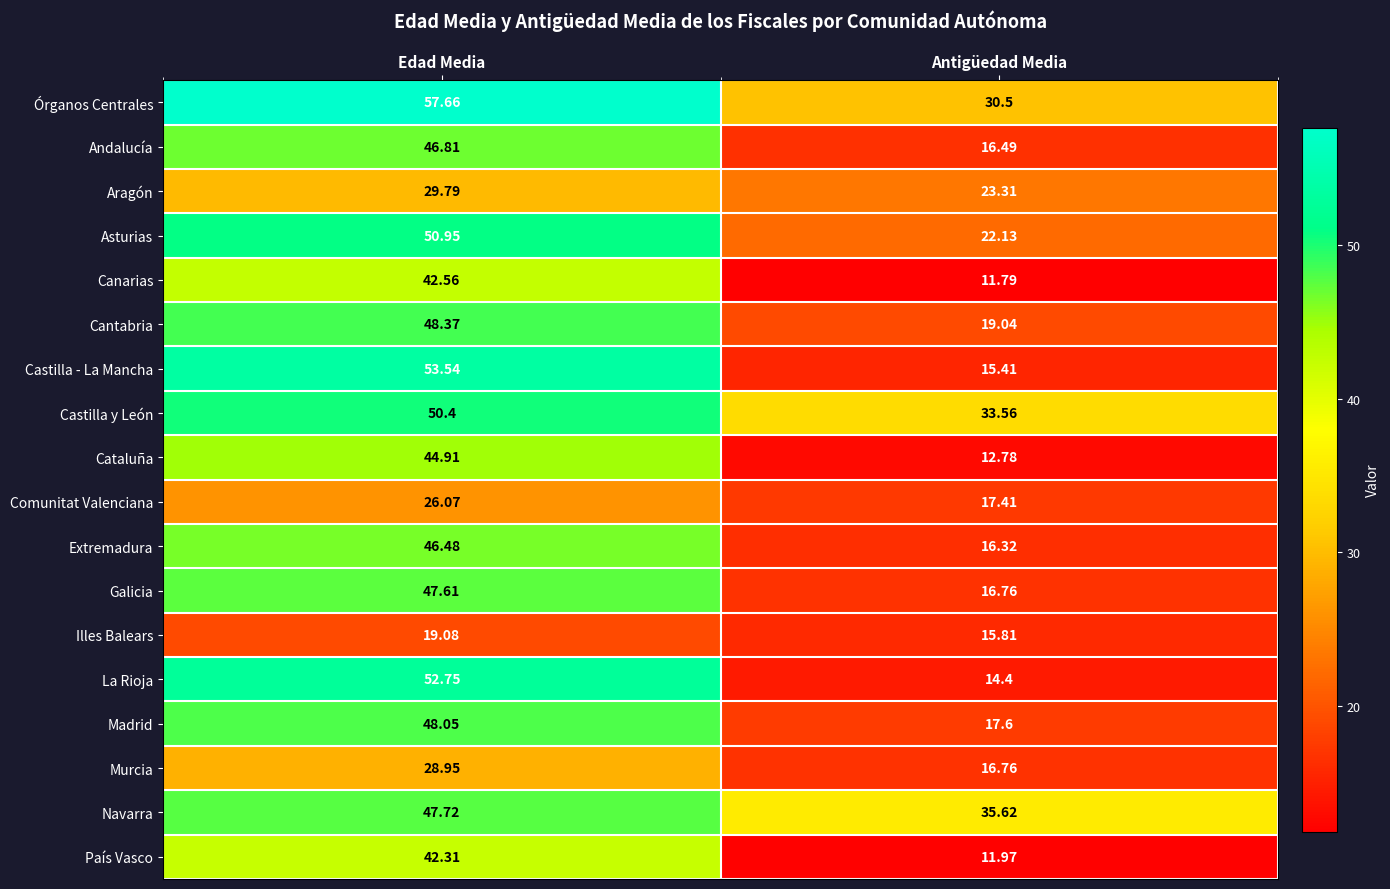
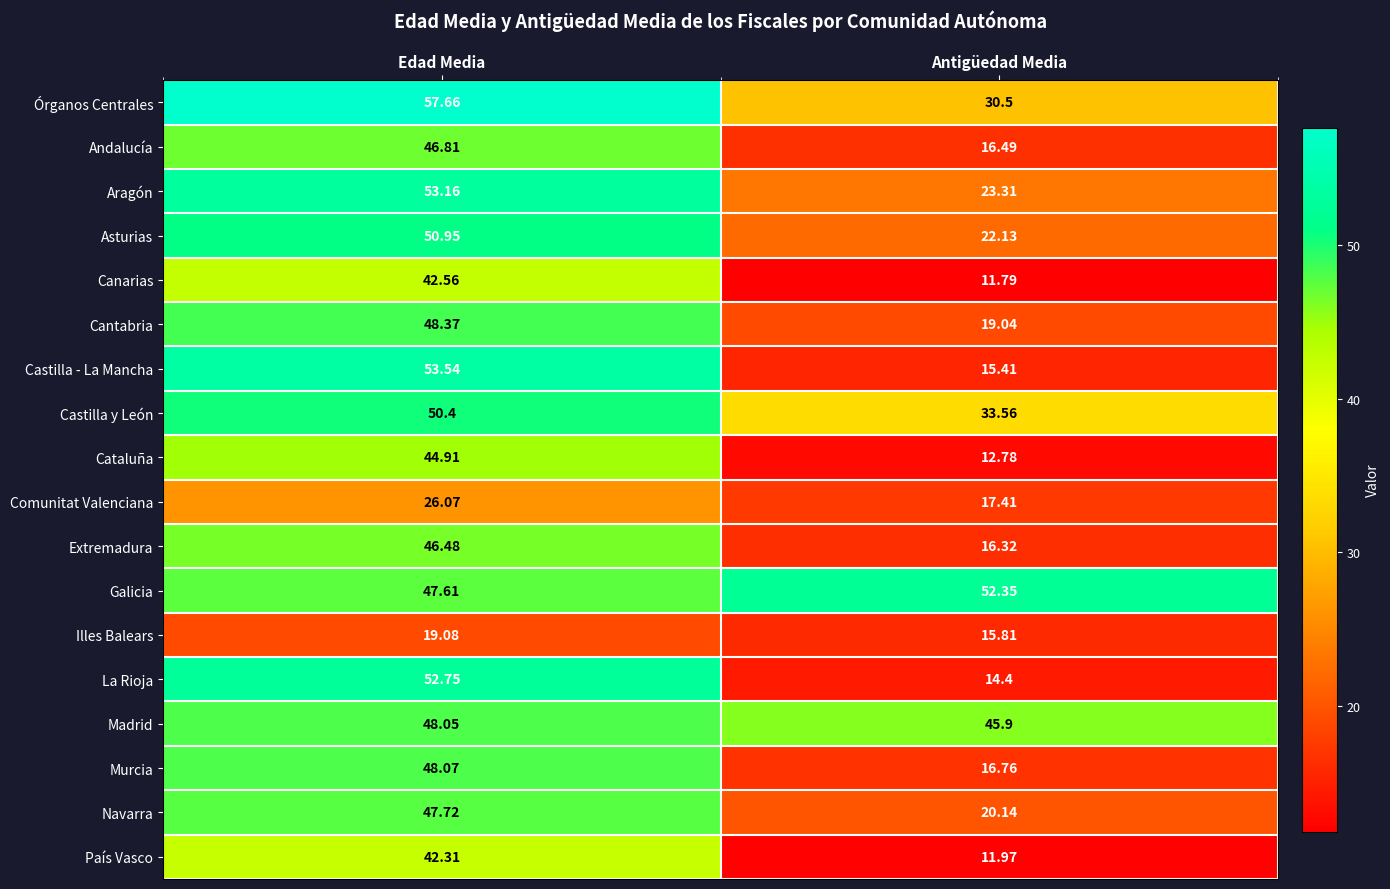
Aragón, Edad Media: 29.79 -> 53.16
Galicia, Antigüedad Media: 16.76 -> 52.35
Madrid, Antigüedad Media: 17.6 -> 45.9
Murcia, Edad Media: 28.95 -> 48.07
Navarra, Antigüedad Media: 35.62 -> 20.14
